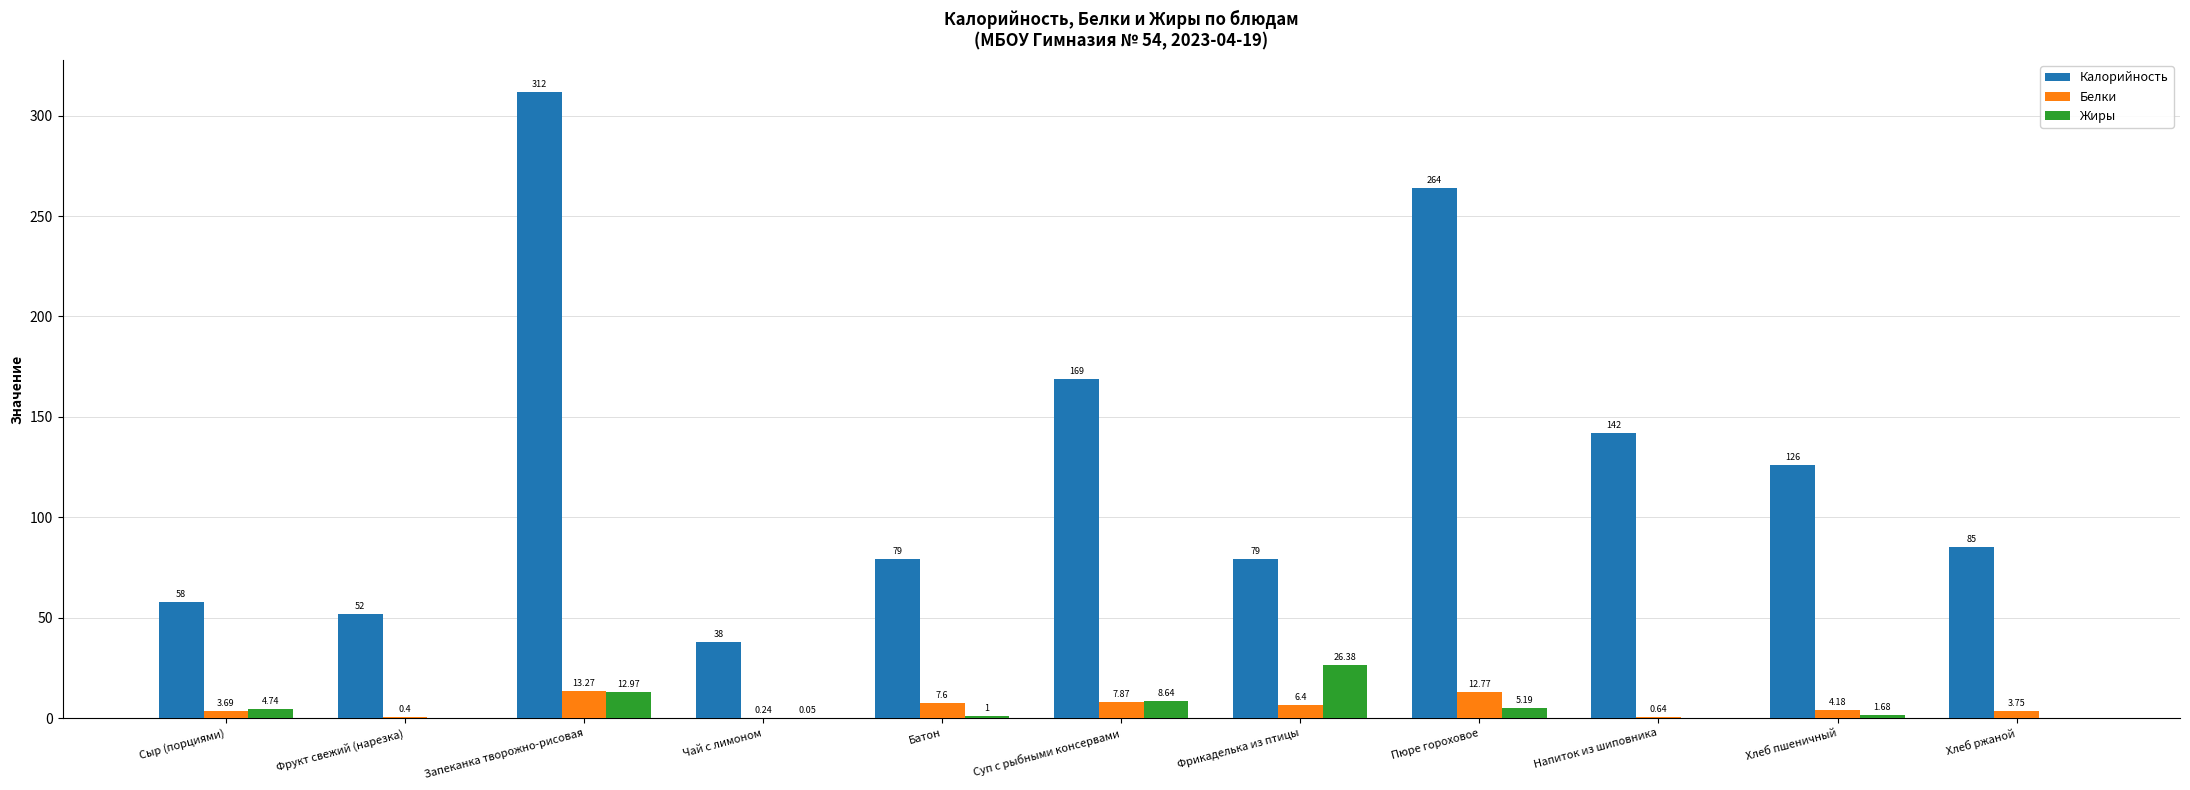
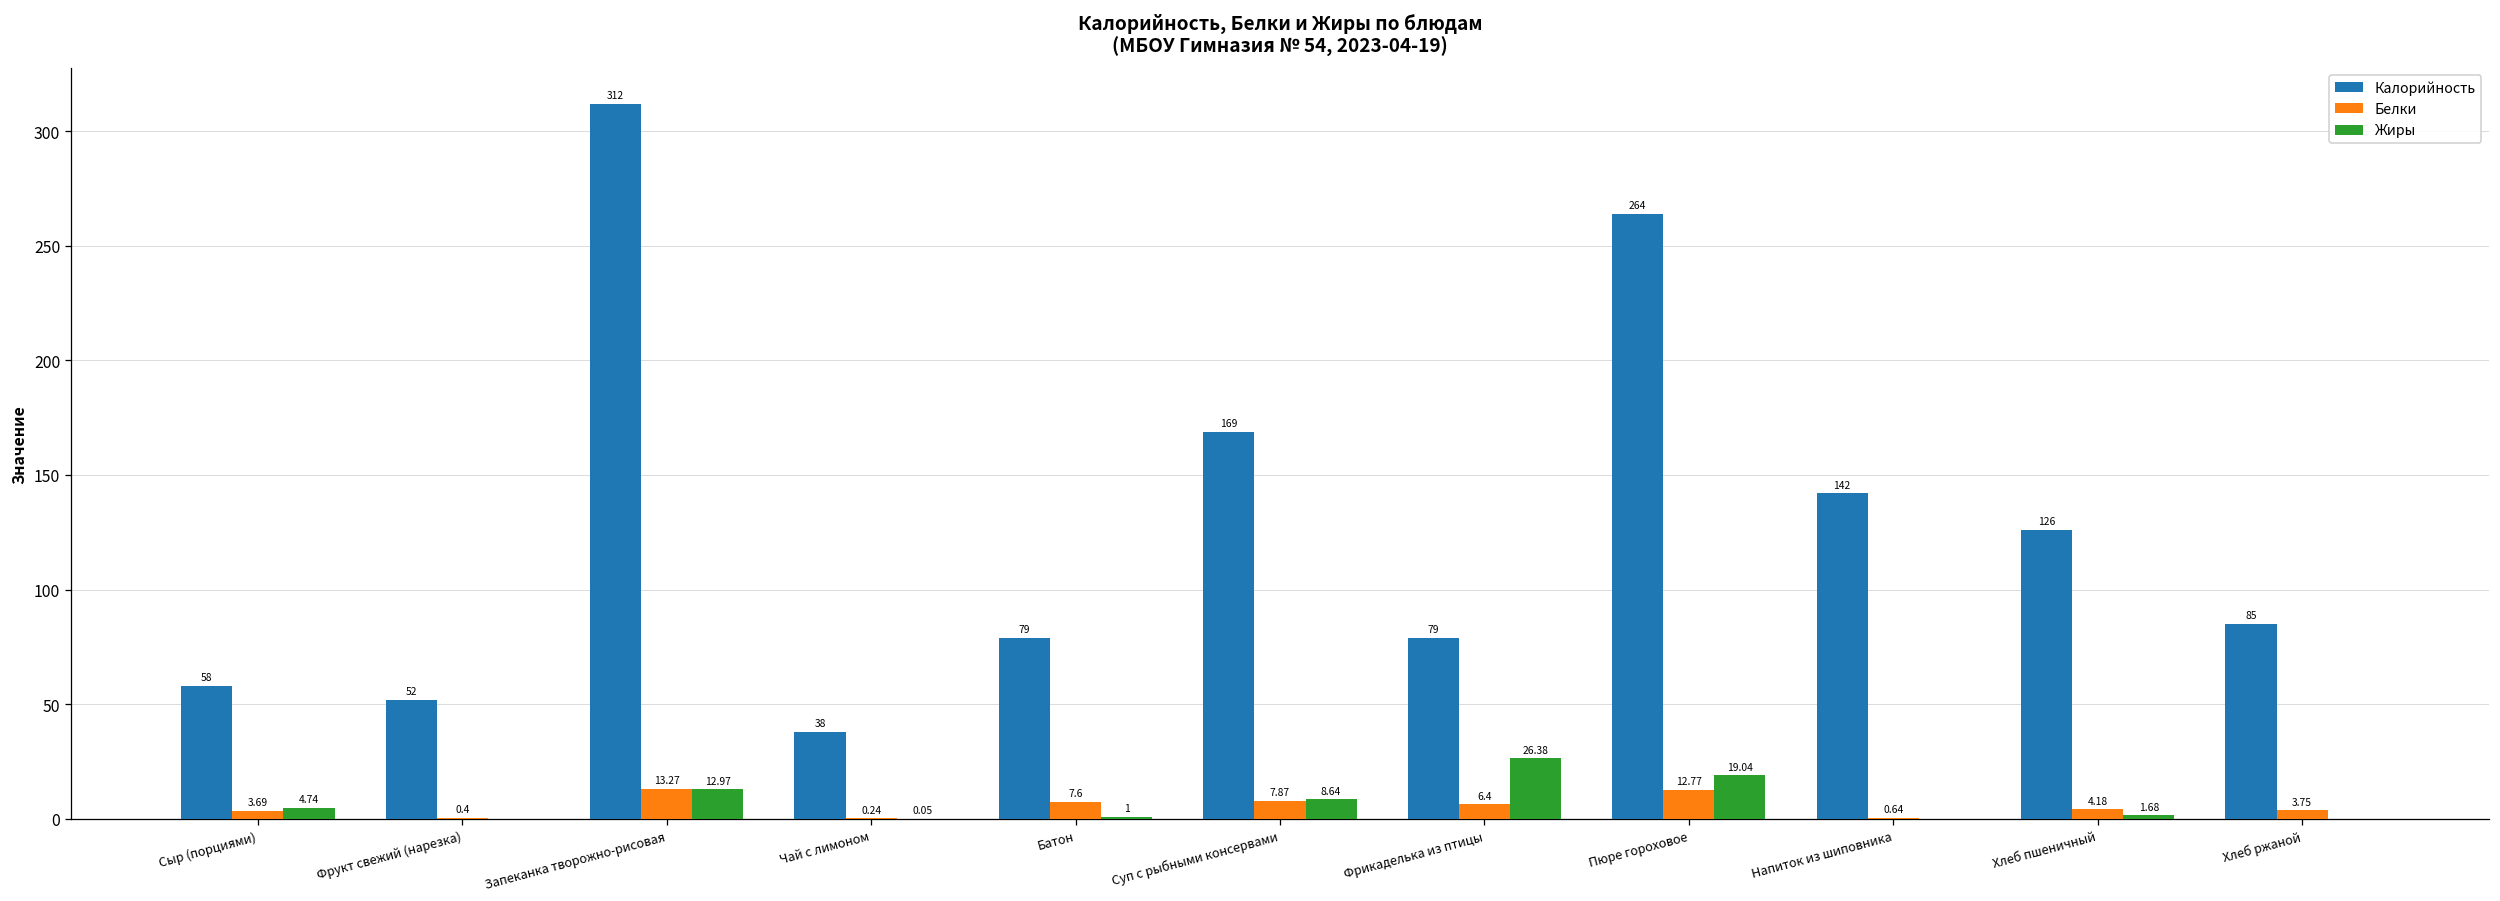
Жиры, Пюре гороховое: 5.19 -> 19.04
